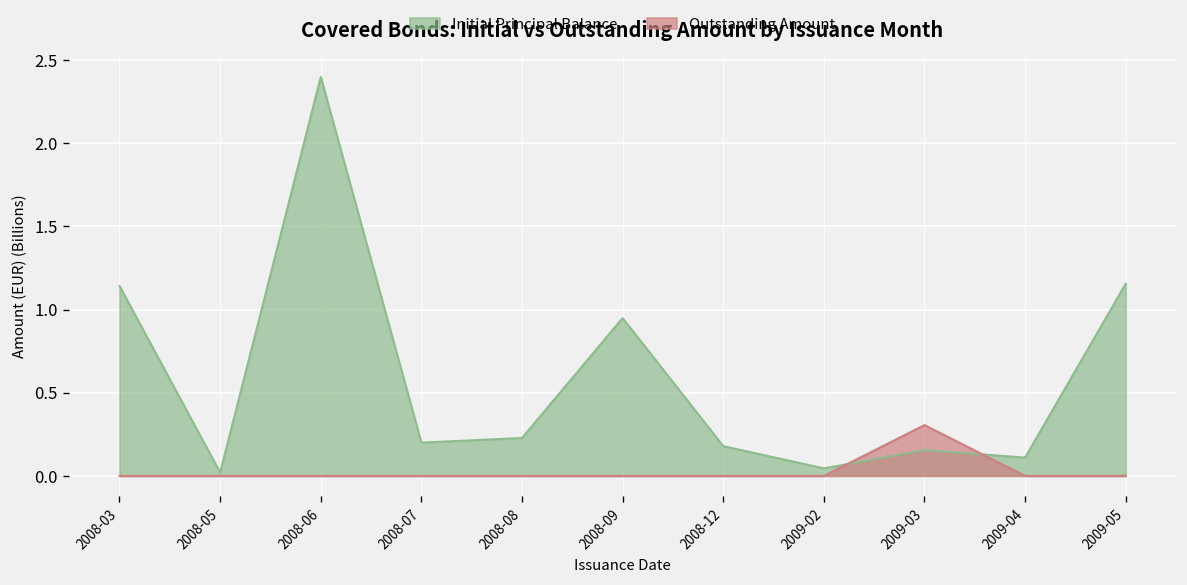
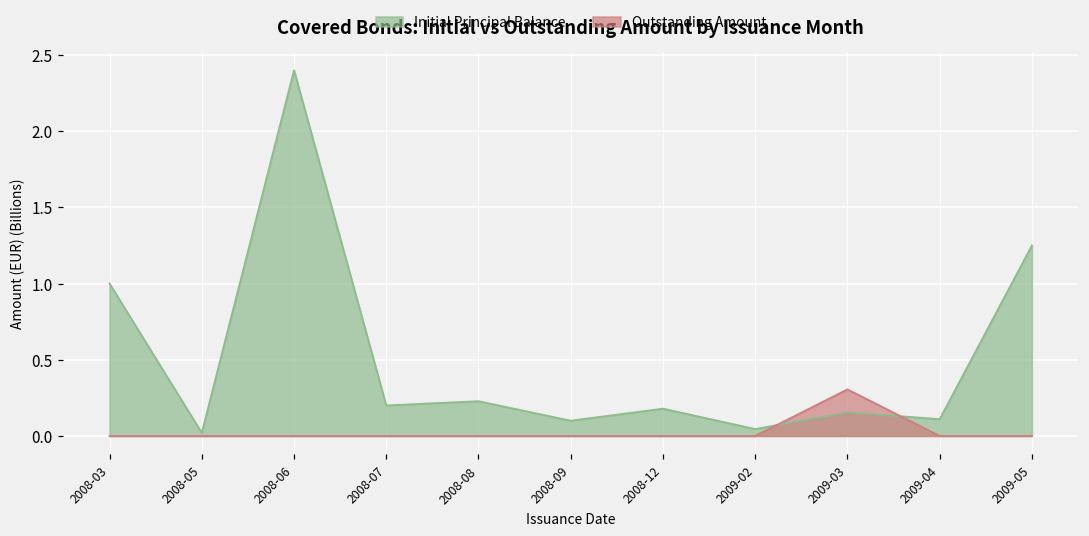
Initial Principal Balance, 2008-03: 1.14 -> 1.00
Initial Principal Balance, 2008-09: 0.95 -> 0.10
Initial Principal Balance, 2009-05: 1.16 -> 1.25
